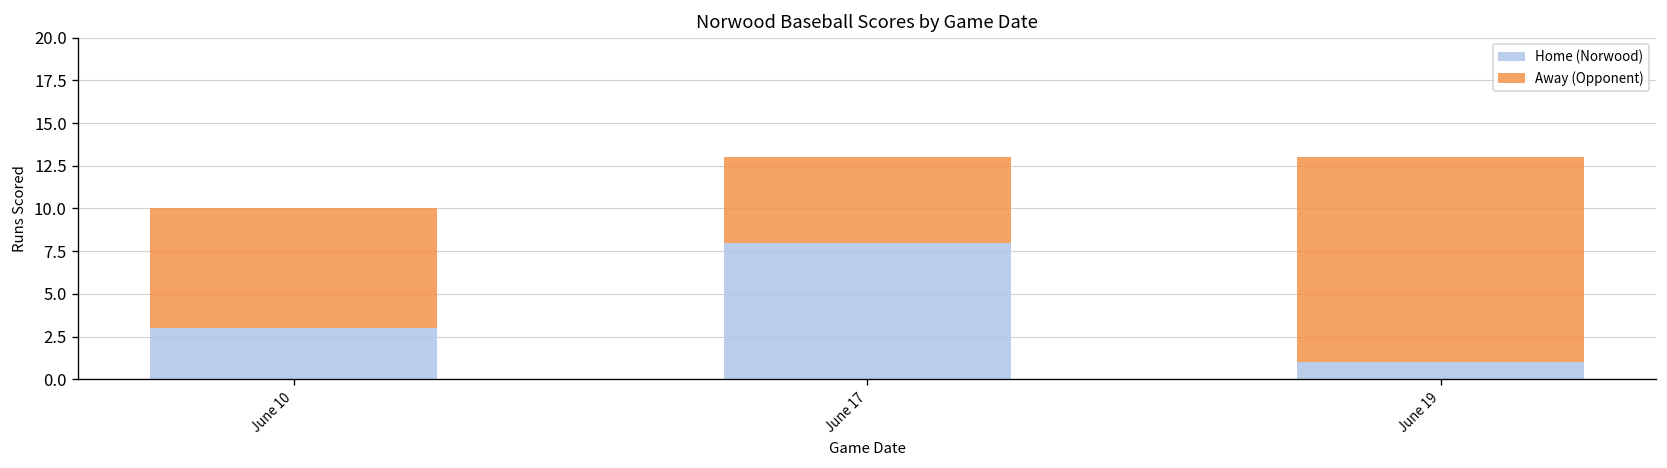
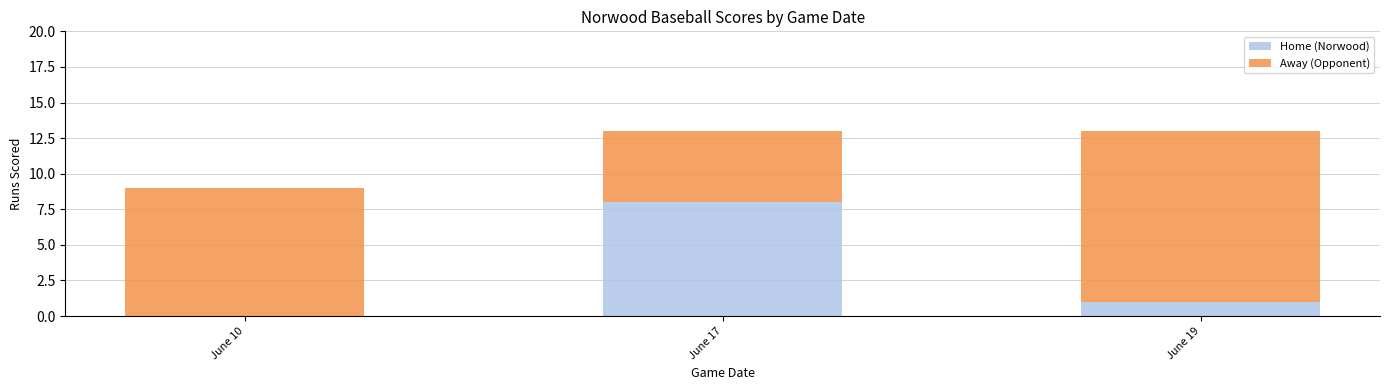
Home (Norwood), June 10: 3 -> 0
Away (Opponent), June 10: 7 -> 9
